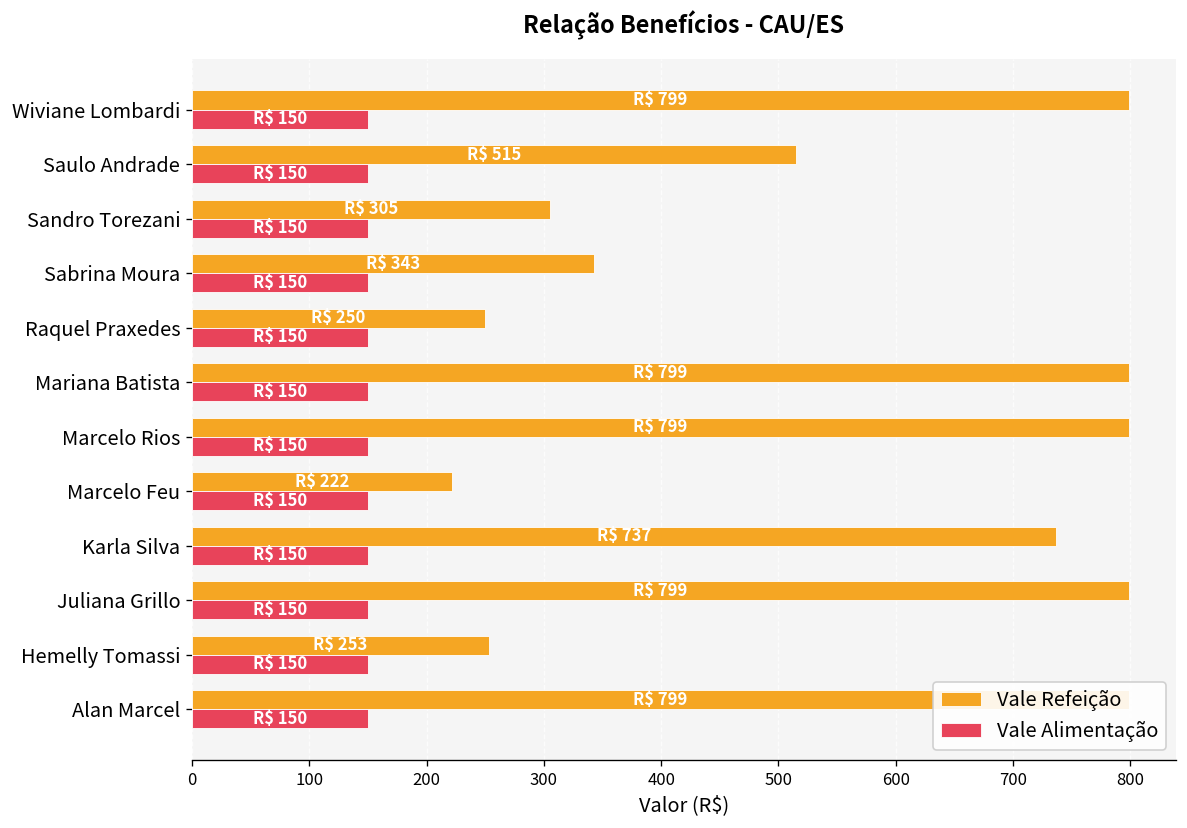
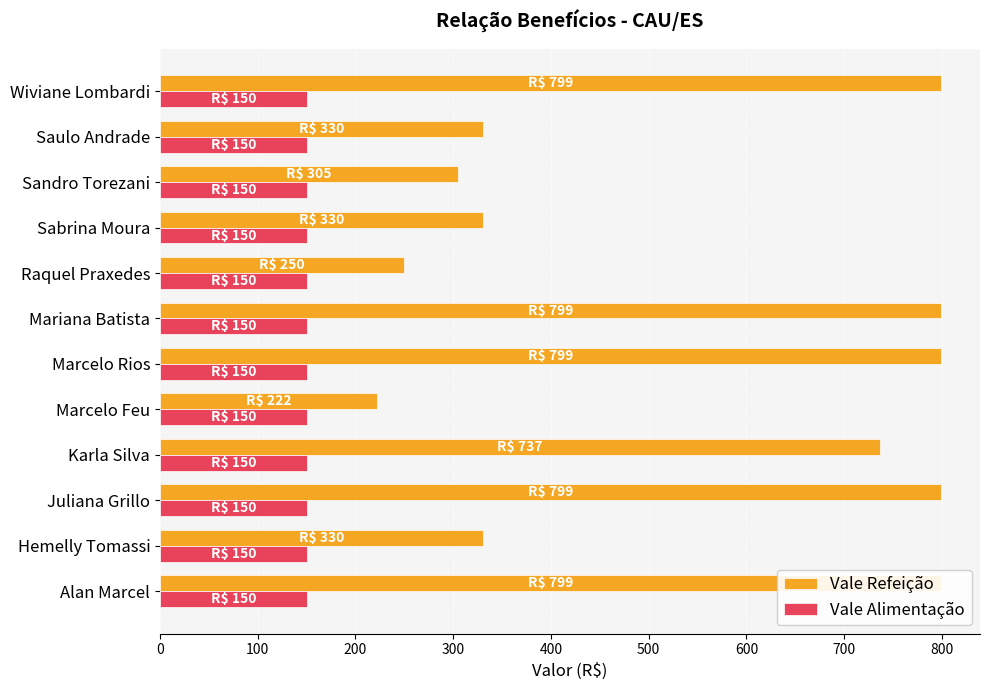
Vale Refeição, Saulo Andrade: 515 -> 330
Vale Refeição, Sabrina Moura: 343 -> 330
Vale Refeição, Hemelly Tomassi: 253 -> 330
